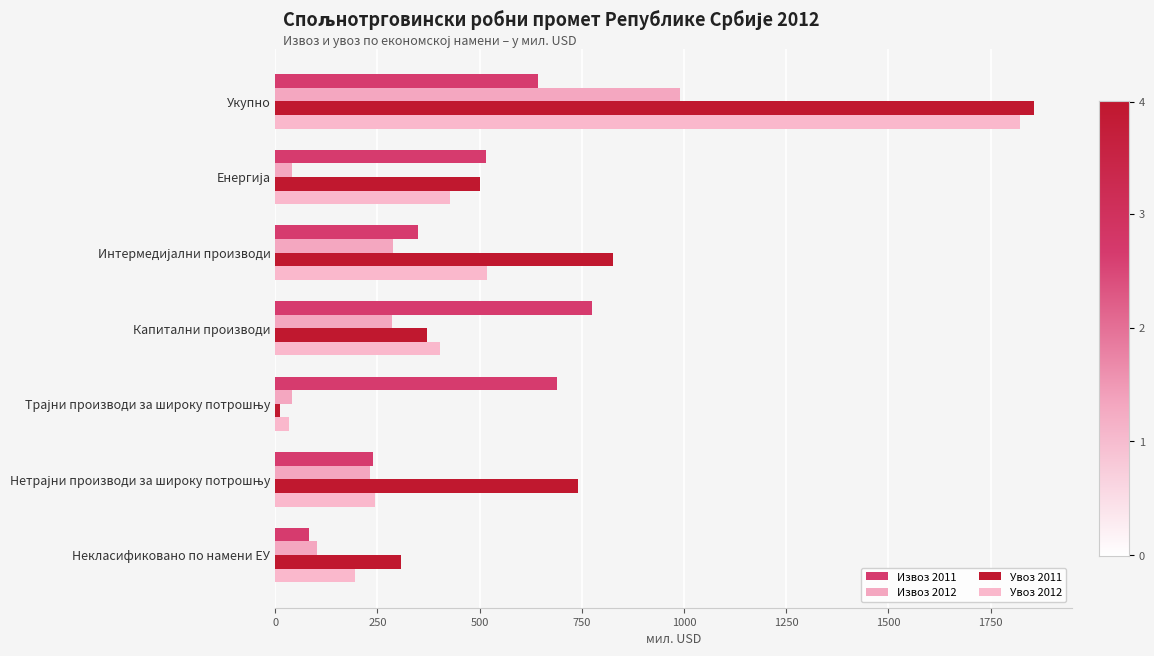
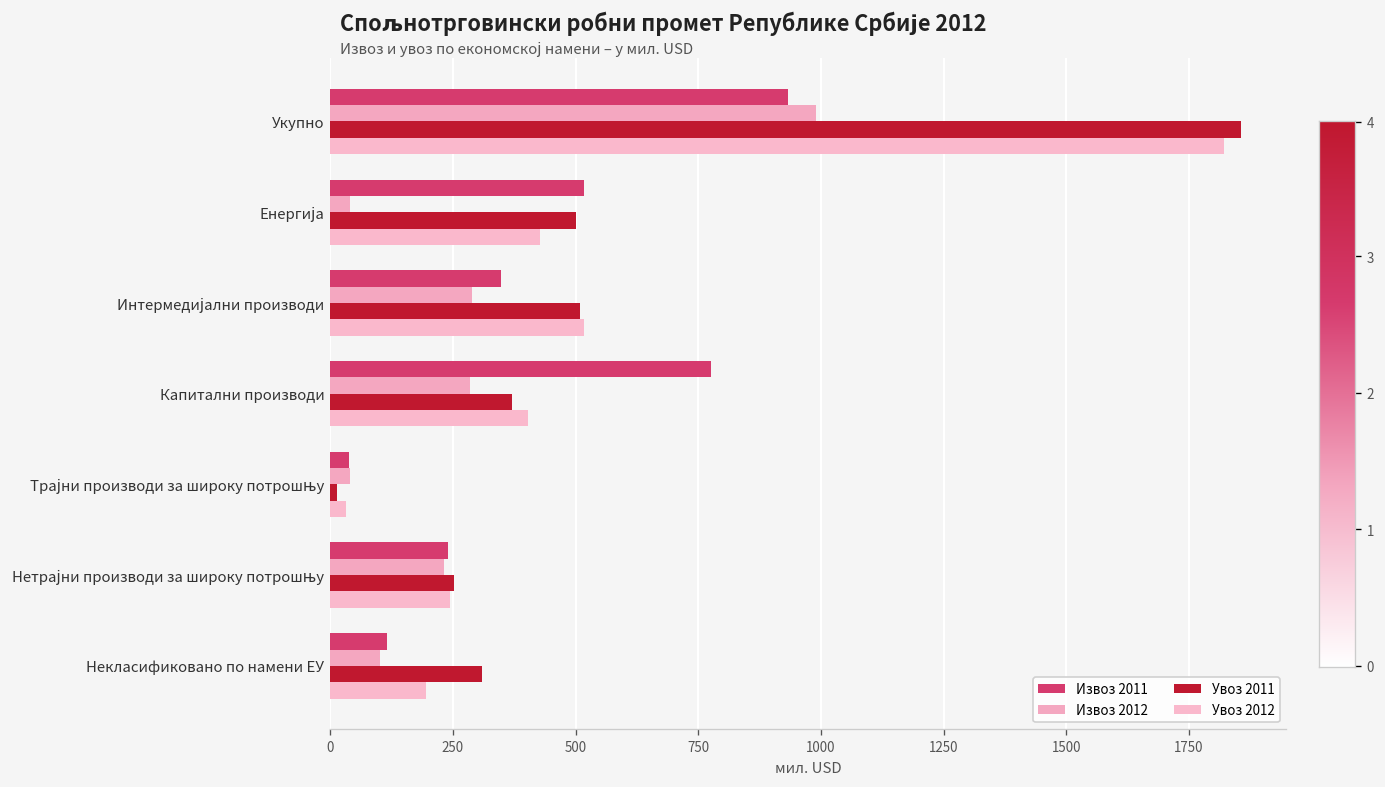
Извоз 2011, Укупно: 640 -> 930
Увоз 2011, Интермедијални производи: 830 -> 510
Извоз 2011, Трајни производи за широку потрошњу: 690 -> 40
Увоз 2011, Нетрајни производи за широку потрошњу: 740 -> 250
Извоз 2011, Некласификовано по намени ЕУ: 80 -> 120
